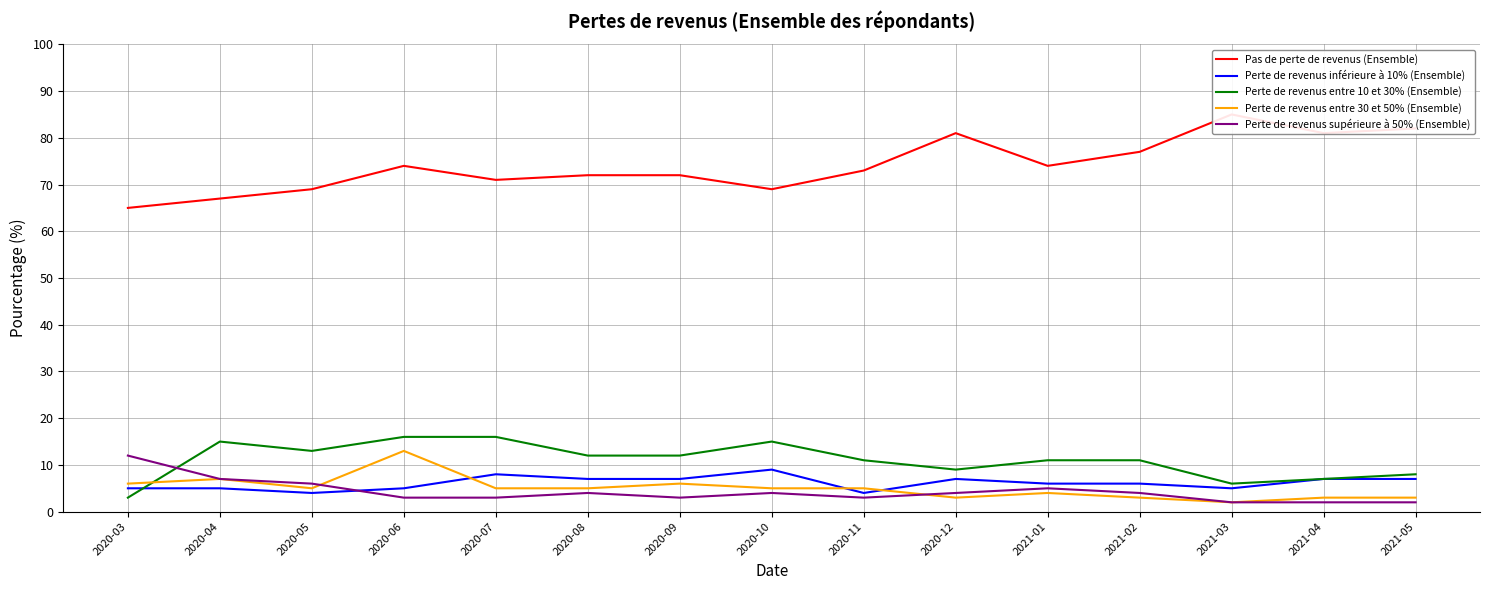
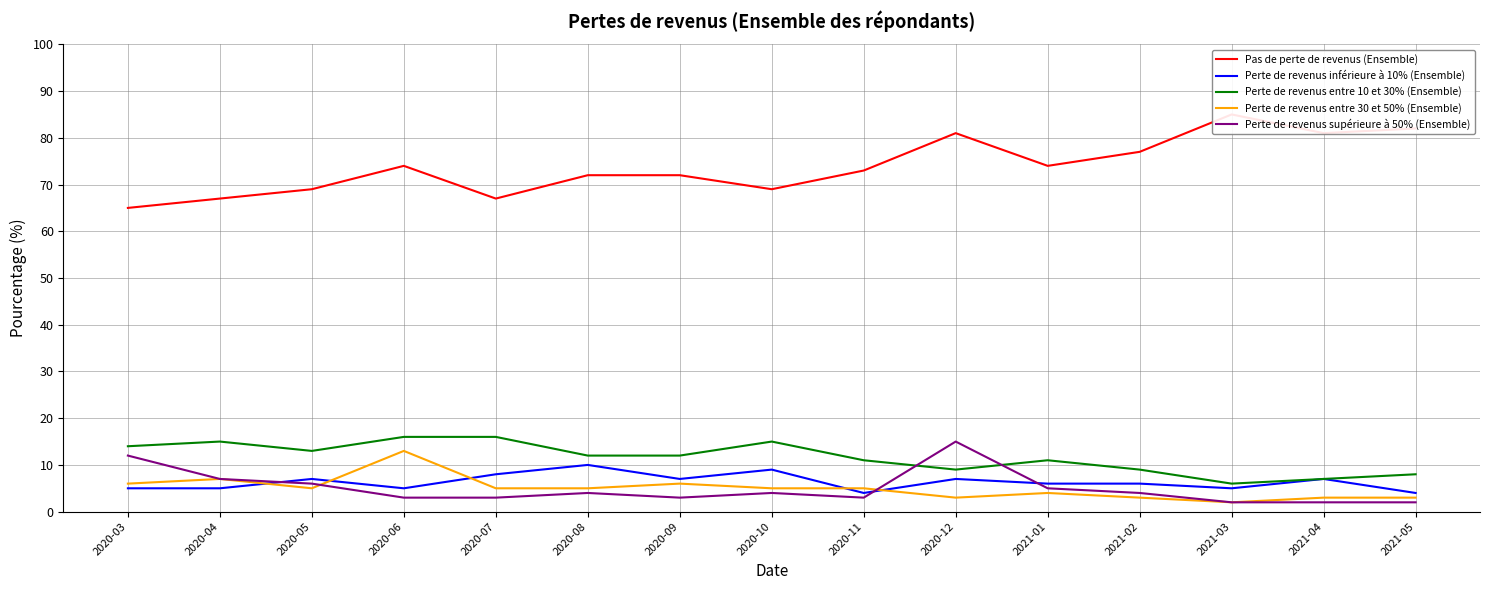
Perte de revenus entre 10 et 30% (Ensemble), 2020-03: 3 -> 14
Perte de revenus inférieure à 10% (Ensemble), 2020-05: 4 -> 7
Pas de perte de revenus (Ensemble), 2020-07: 71 -> 67
Perte de revenus inférieure à 10% (Ensemble), 2020-08: 7 -> 10
Perte de revenus supérieure à 50% (Ensemble), 2020-12: 4 -> 15
Perte de revenus entre 10 et 30% (Ensemble), 2021-02: 11 -> 9
Perte de revenus inférieure à 10% (Ensemble), 2021-05: 7 -> 4
